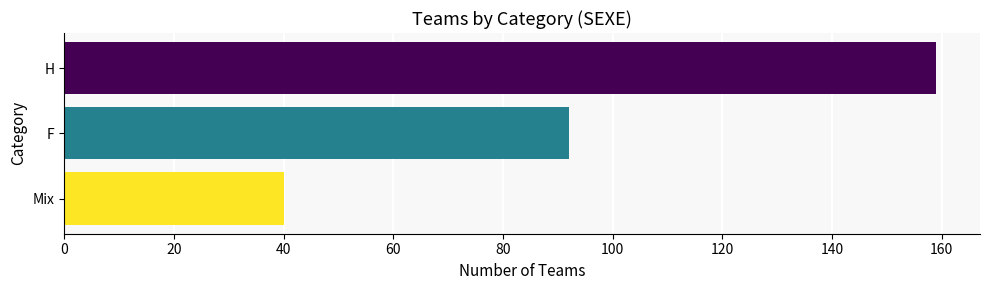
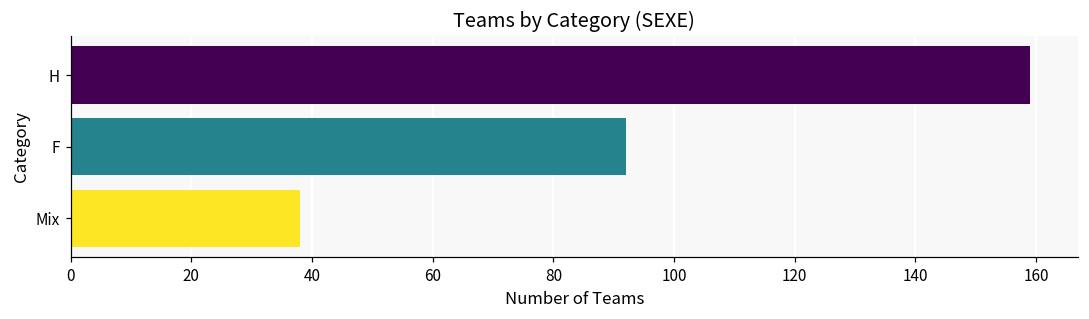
Mix: 40 -> 38
